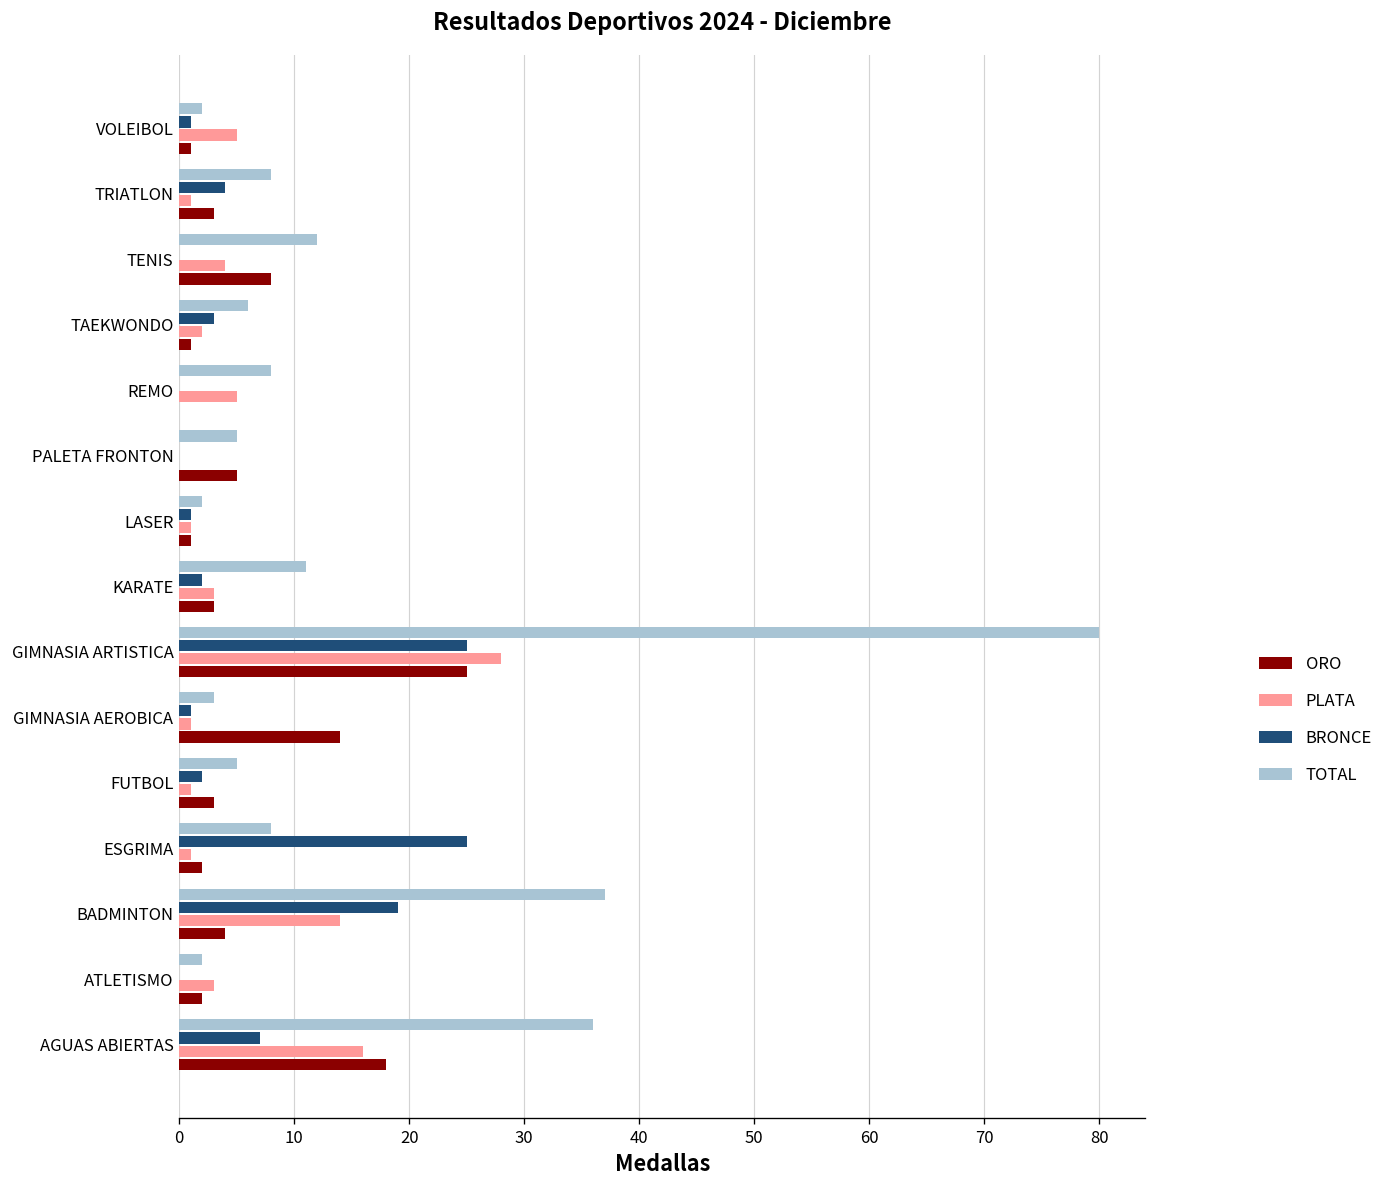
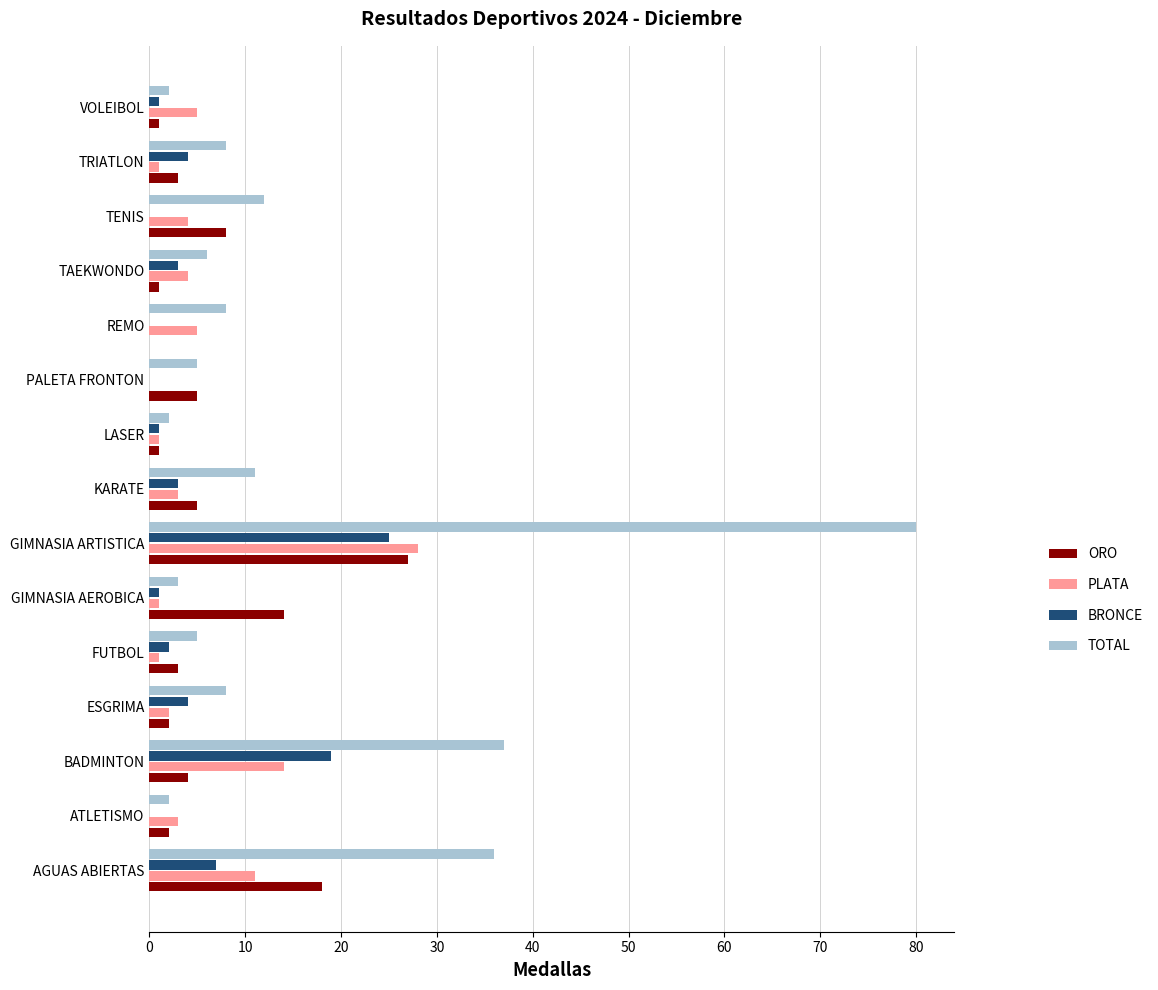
PLATA, TAEKWONDO: 2 -> 4
BRONCE, KARATE: 2 -> 3
ORO, KARATE: 3 -> 5
ORO, GIMNASIA ARTISTICA: 25 -> 27
BRONCE, ESGRIMA: 25 -> 4
PLATA, ESGRIMA: 1 -> 2
PLATA, AGUAS ABIERTAS: 16 -> 11
